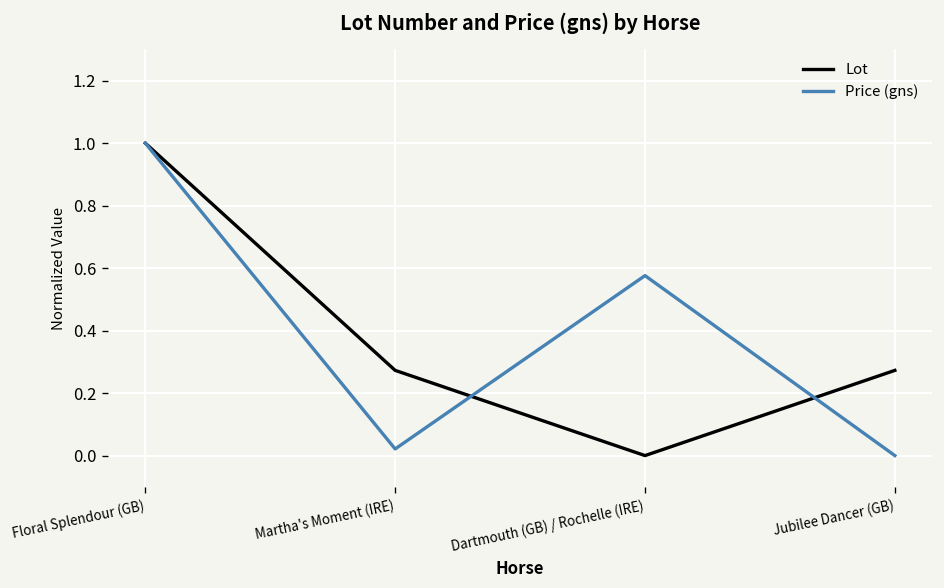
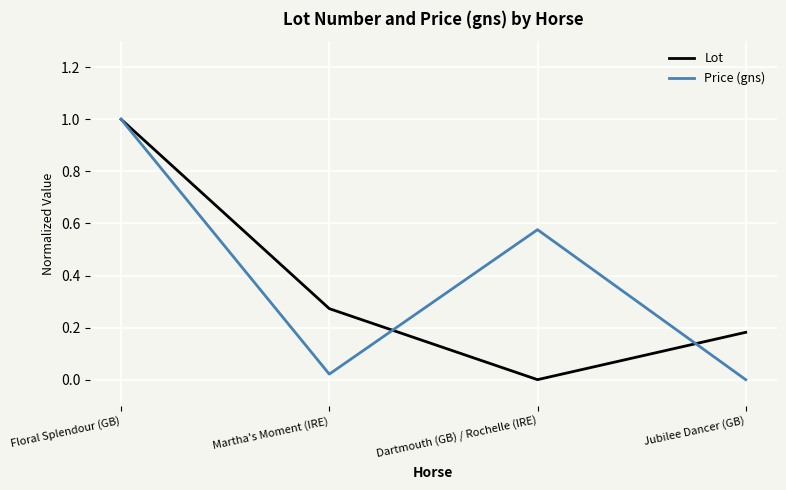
Lot, Jubilee Dancer (GB): 0.27 -> 0.18
